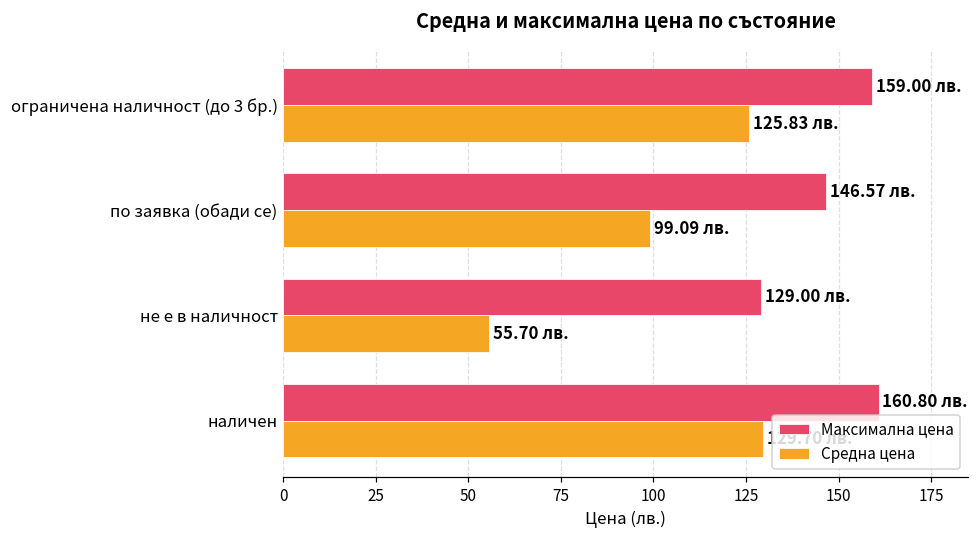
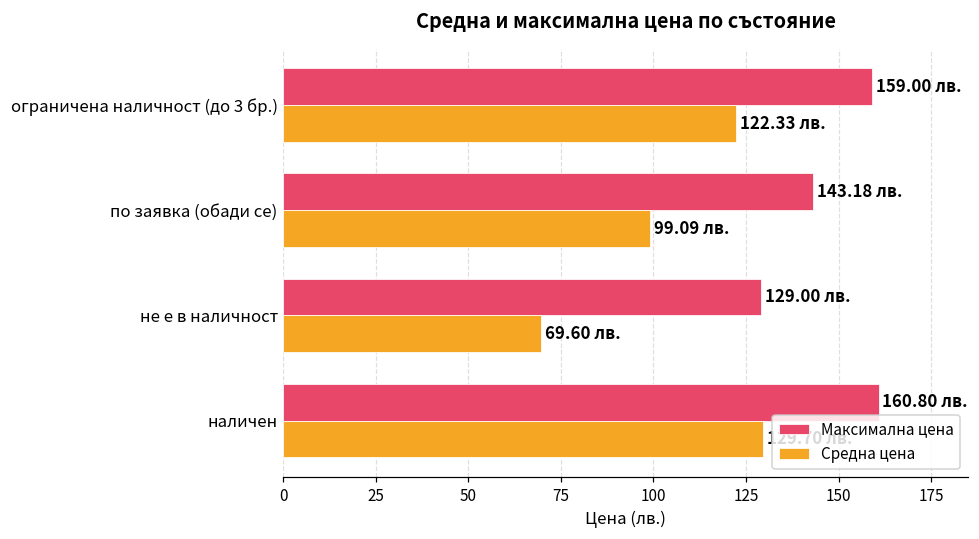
Средна цена, ограничена наличност (до 3 бр.): 125.83 -> 122.33
Максимална цена, по заявка (обади се): 146.57 -> 143.18
Средна цена, не е в наличност: 55.70 -> 69.60
